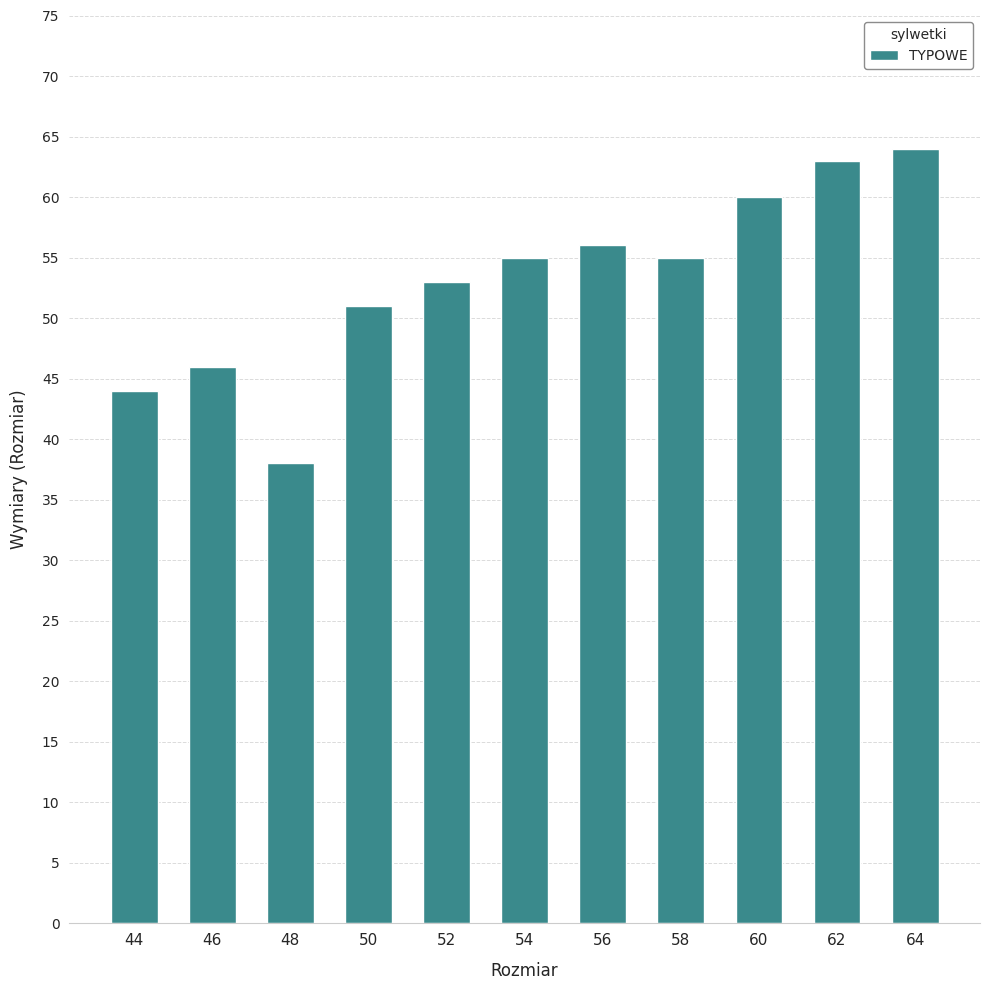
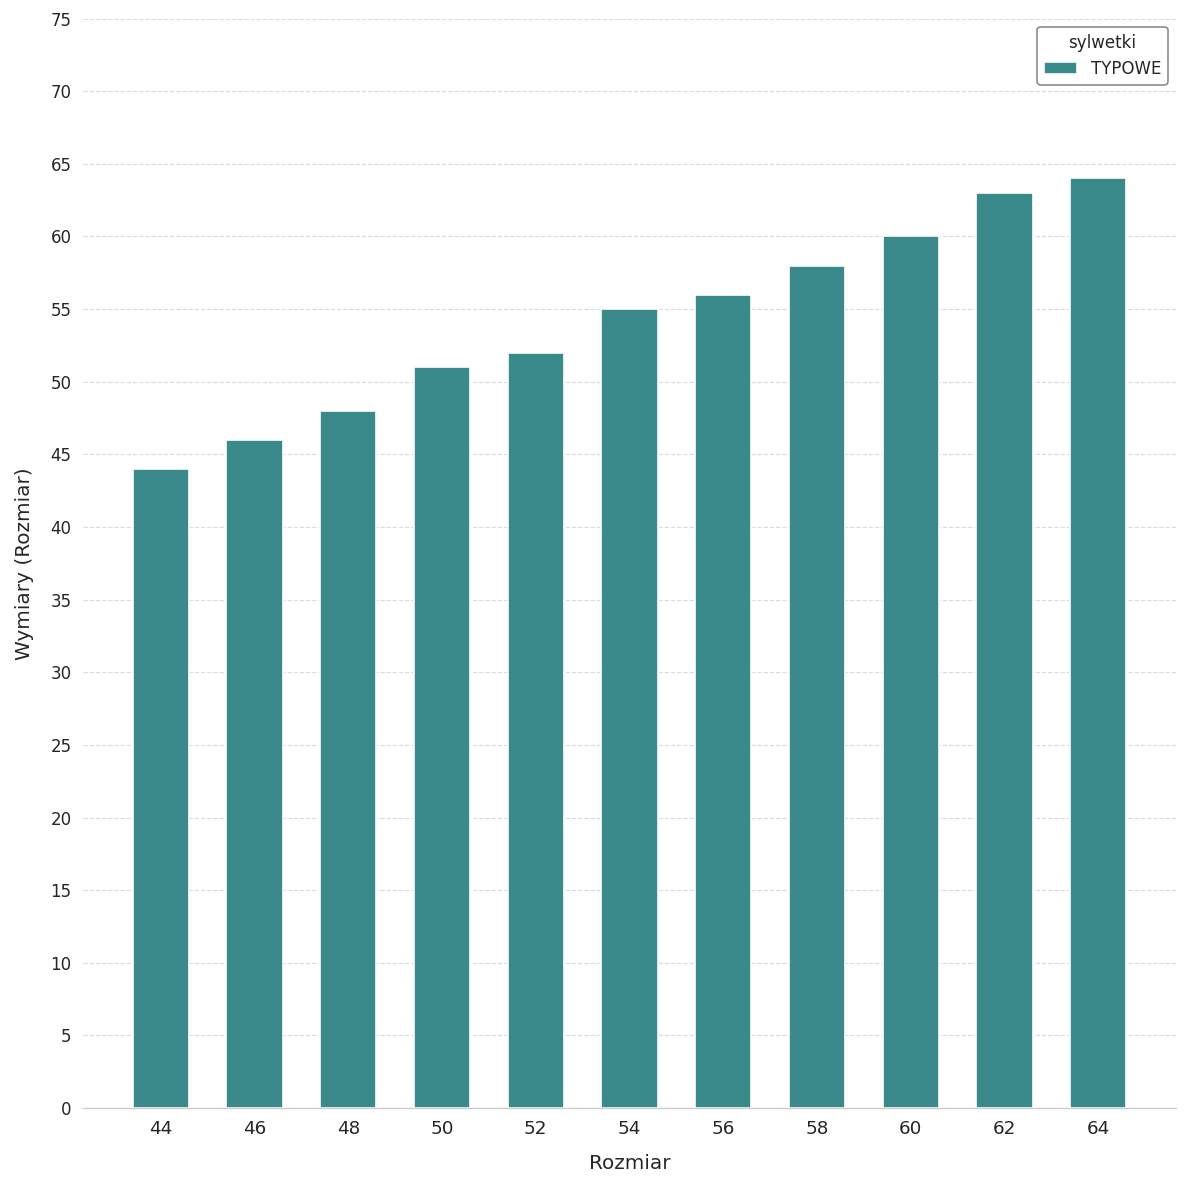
48: 38 -> 48
52: 53 -> 52
58: 55 -> 58
